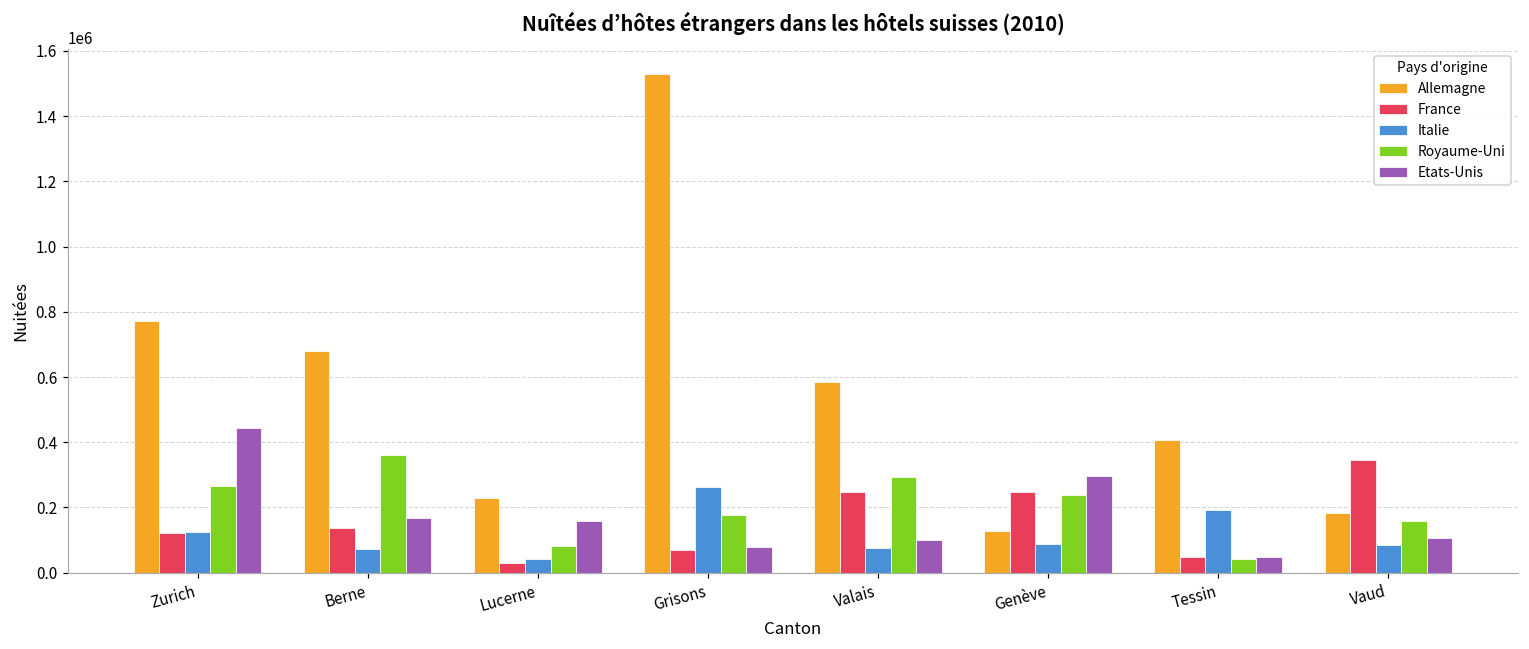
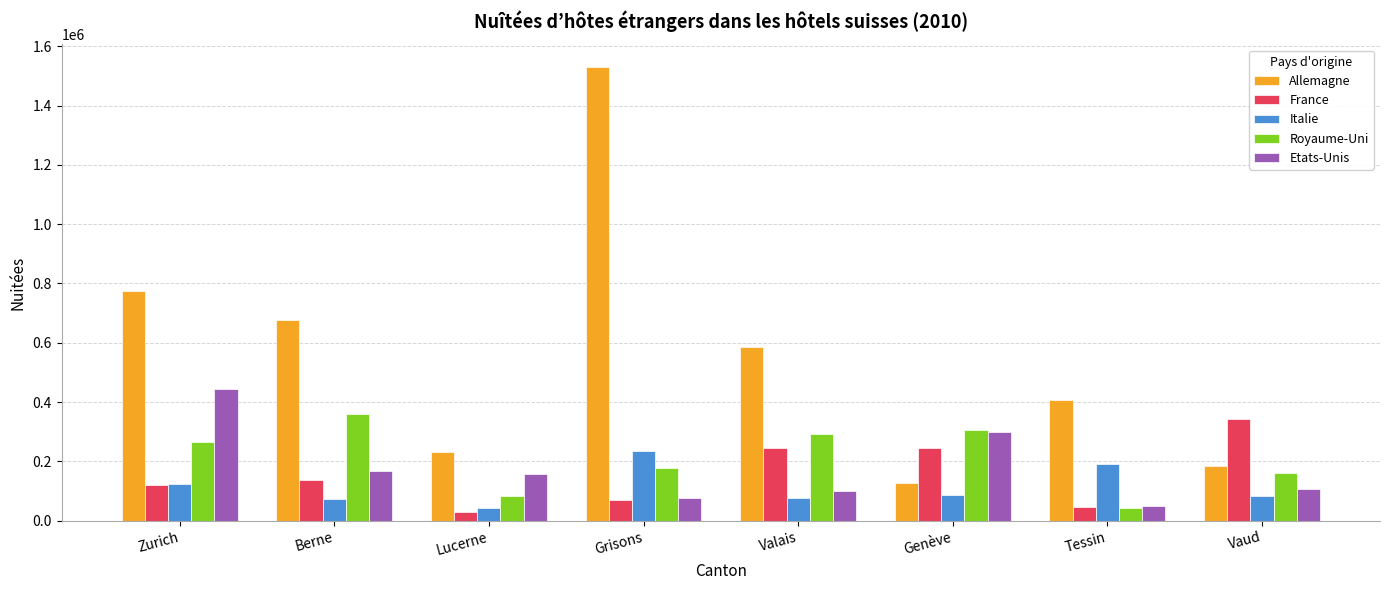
Italie, Grisons: 260000 -> 230000
Royaume-Uni, Genève: 240000 -> 310000
